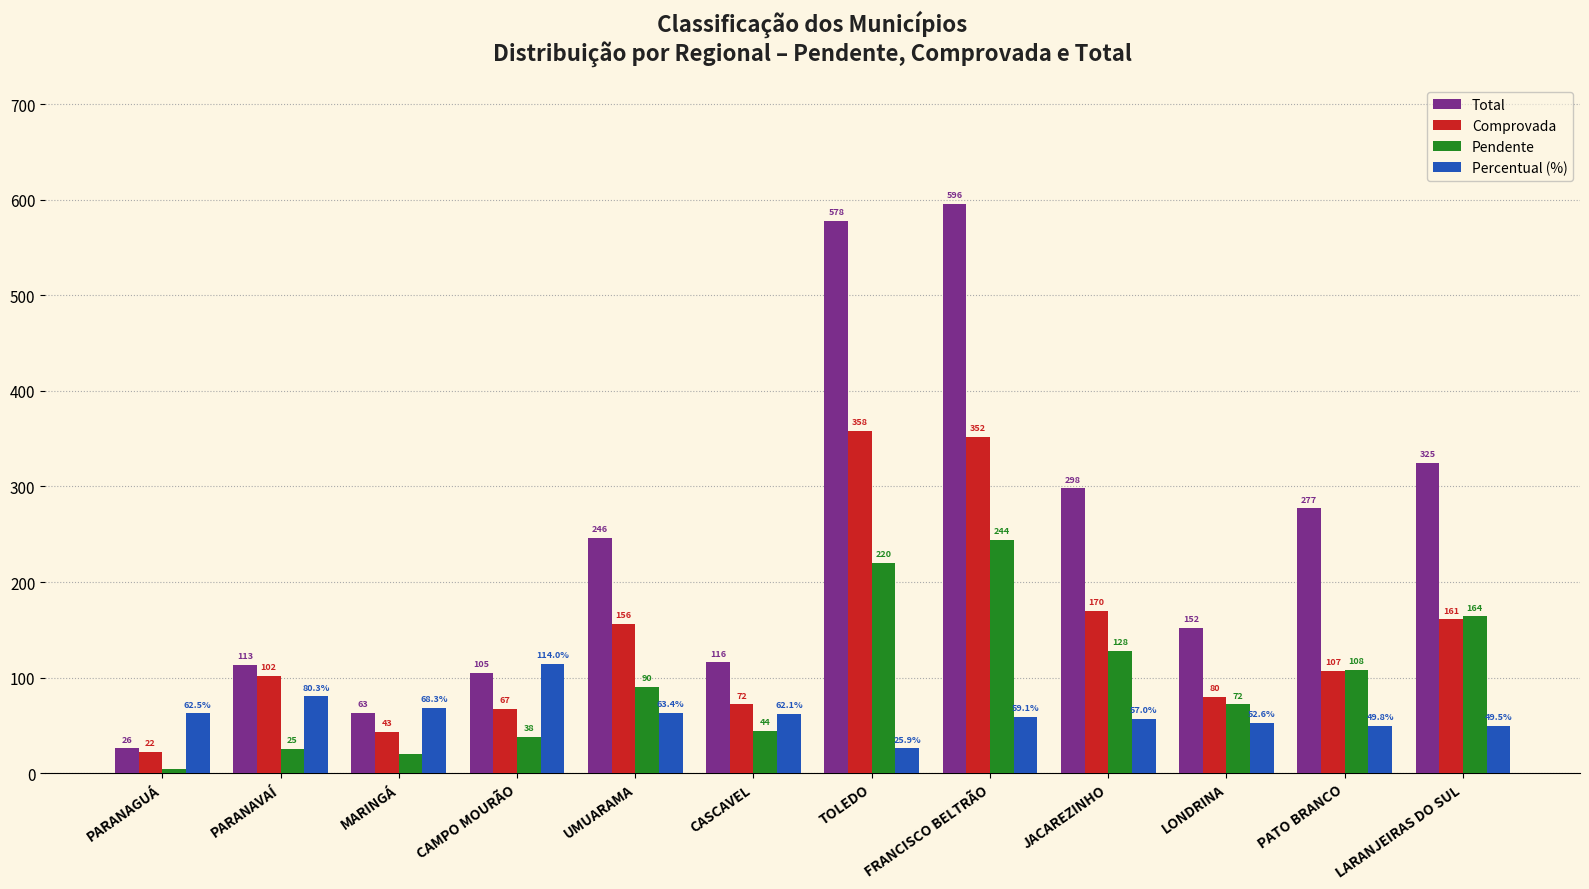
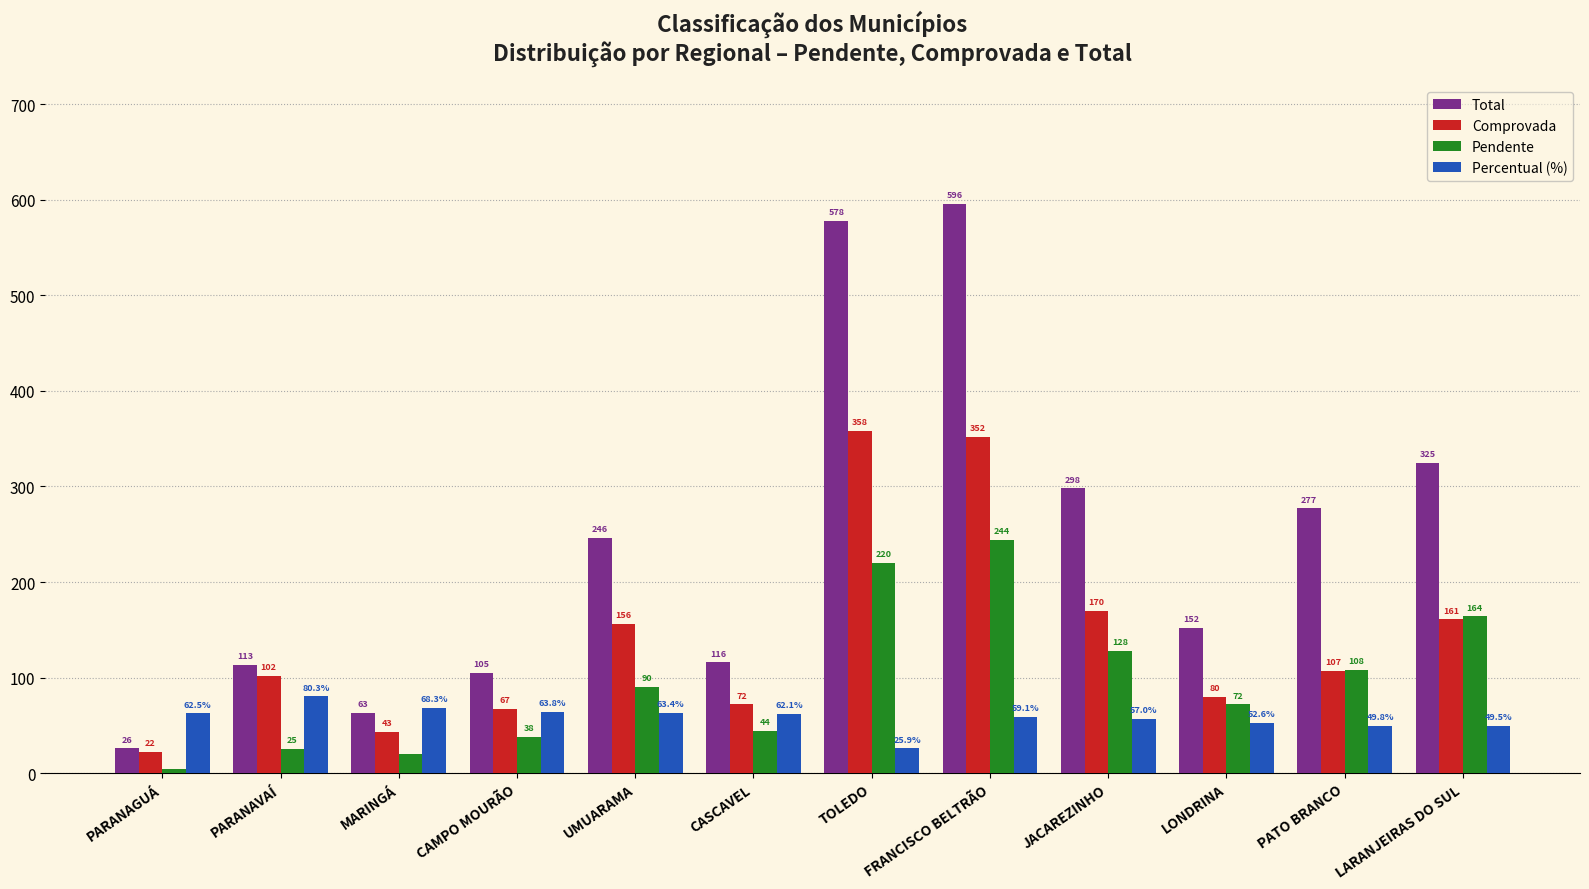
Percentual (%), CAMPO MOURÃO: 114.0% -> 63.8%
